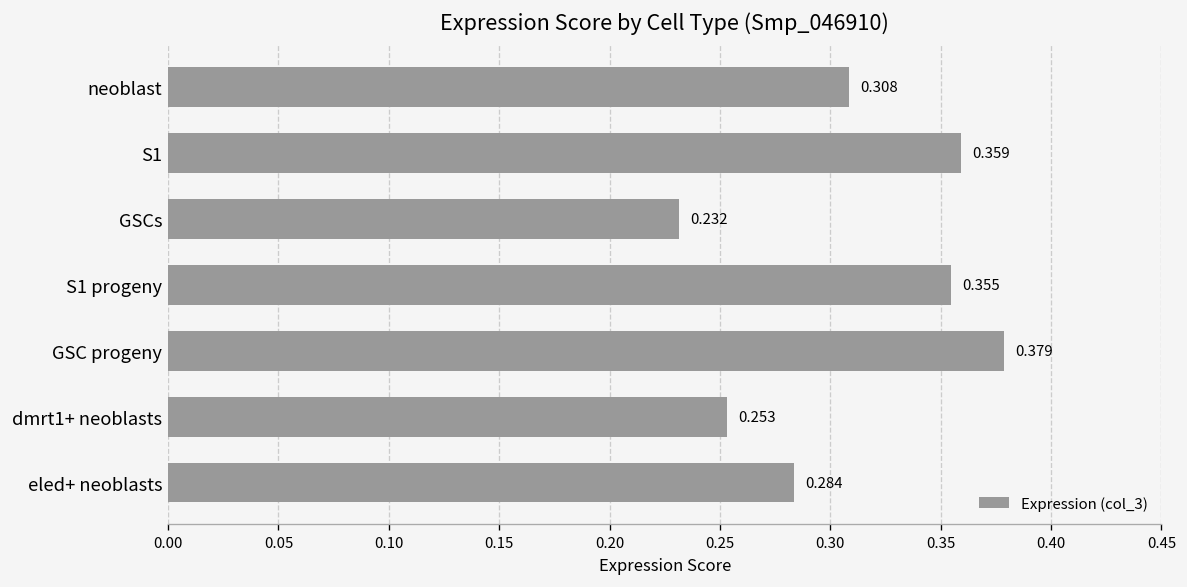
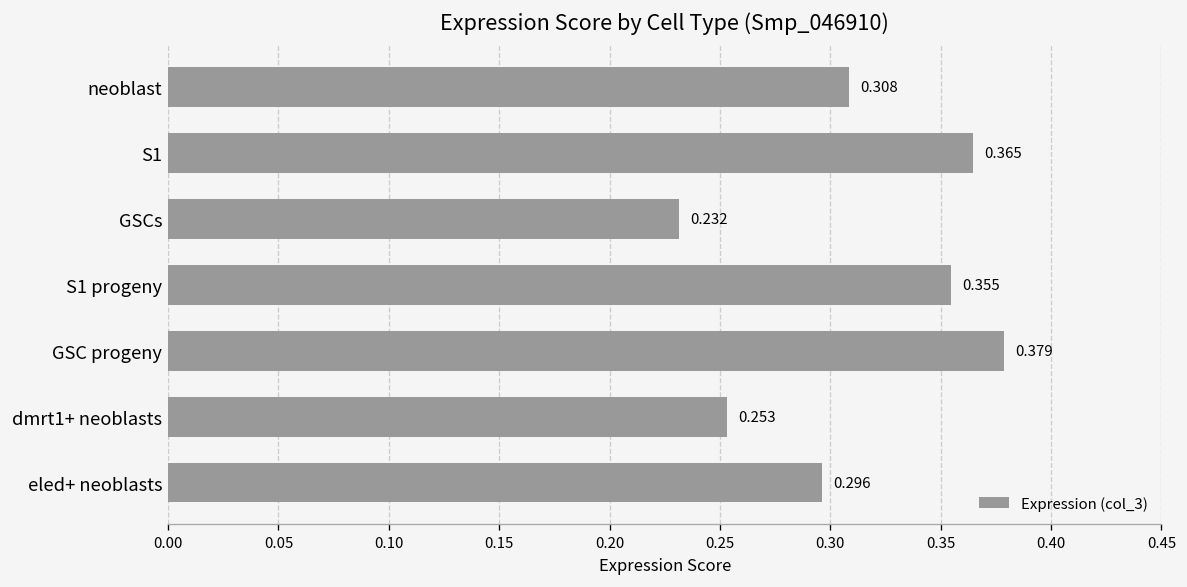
S1: 0.359 -> 0.365
eled+ neoblasts: 0.284 -> 0.296
